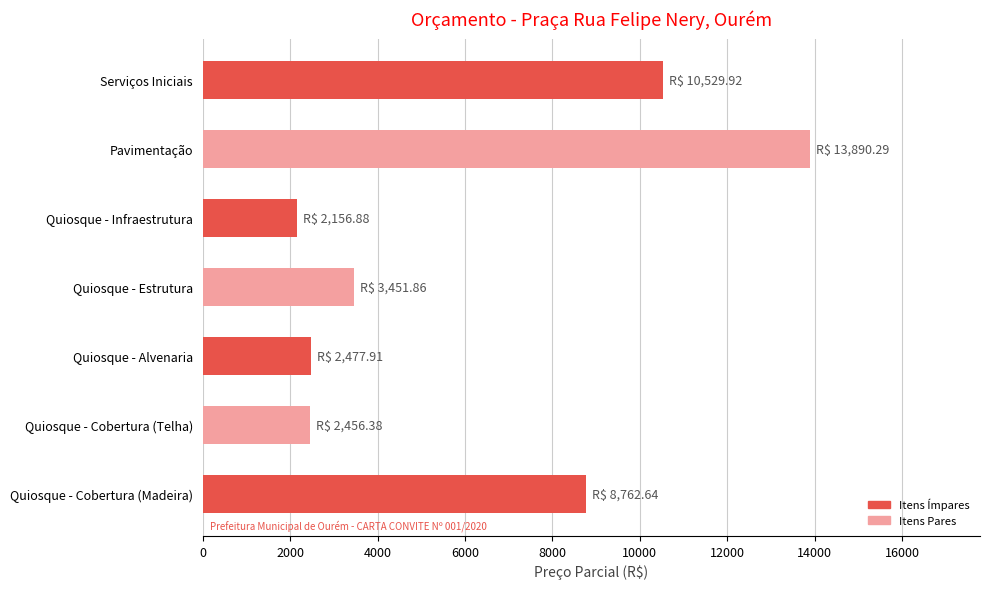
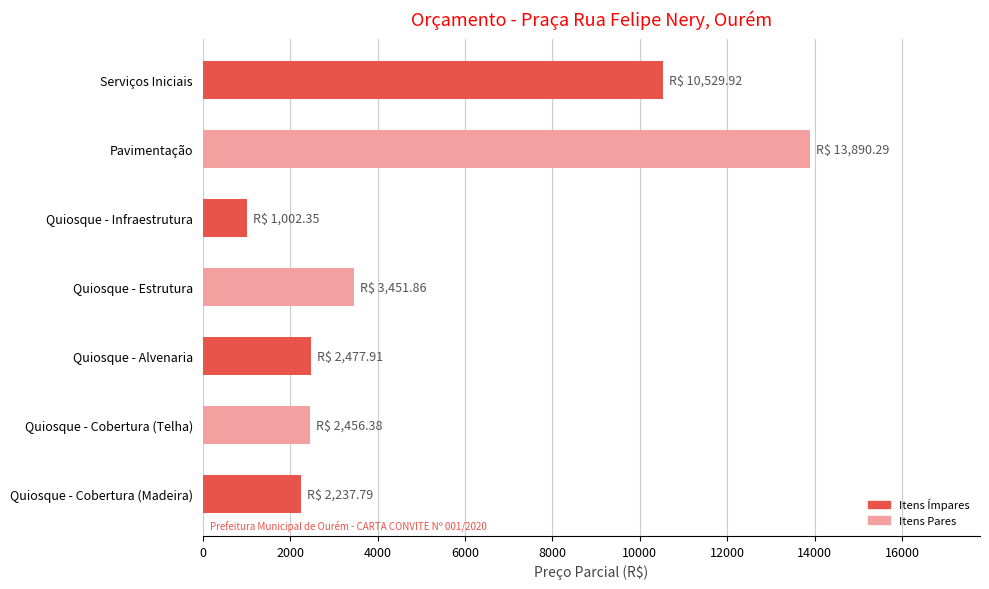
Quiosque - Infraestrutura: 2,156.88 -> 1,002.35
Quiosque - Cobertura (Madeira): 8,762.64 -> 2,237.79
